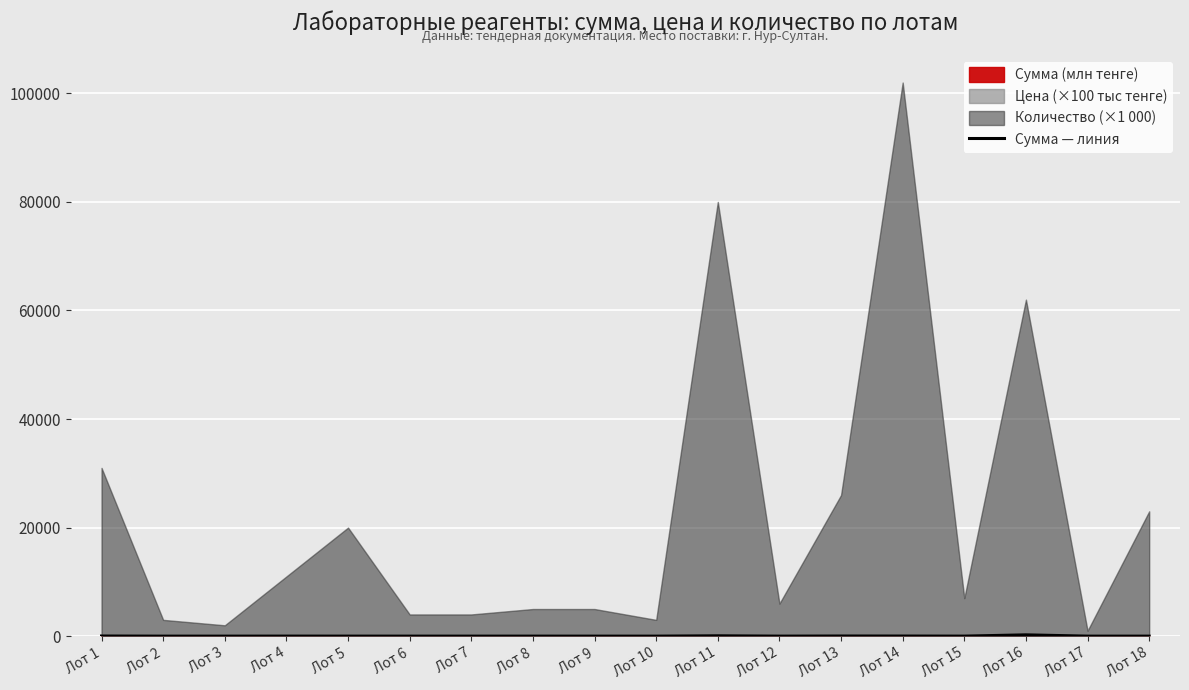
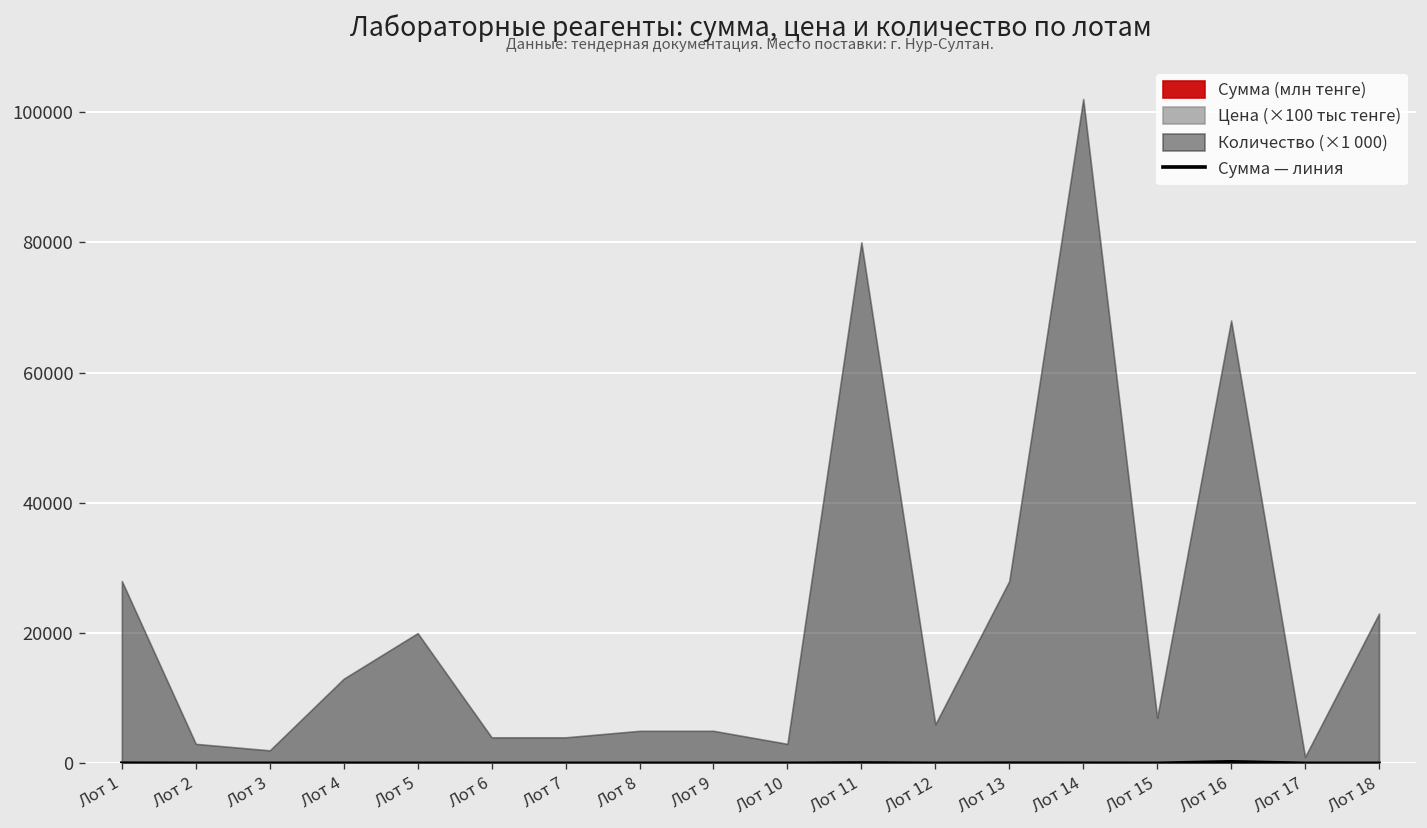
Количество (×1 000), Лот 1: 31000 -> 28000
Количество (×1 000), Лот 4: 11000 -> 13000
Количество (×1 000), Лот 13: 26000 -> 28000
Количество (×1 000), Лот 16: 62000 -> 68000
